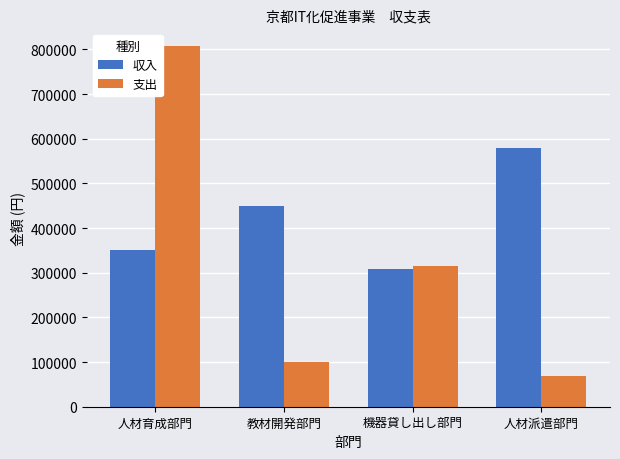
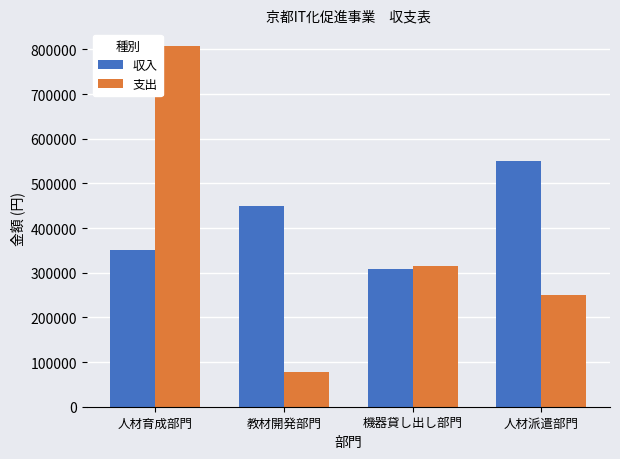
支出, 教材開発部門: 100000 -> 80000
収入, 人材派遣部門: 580000 -> 550000
支出, 人材派遣部門: 70000 -> 250000
